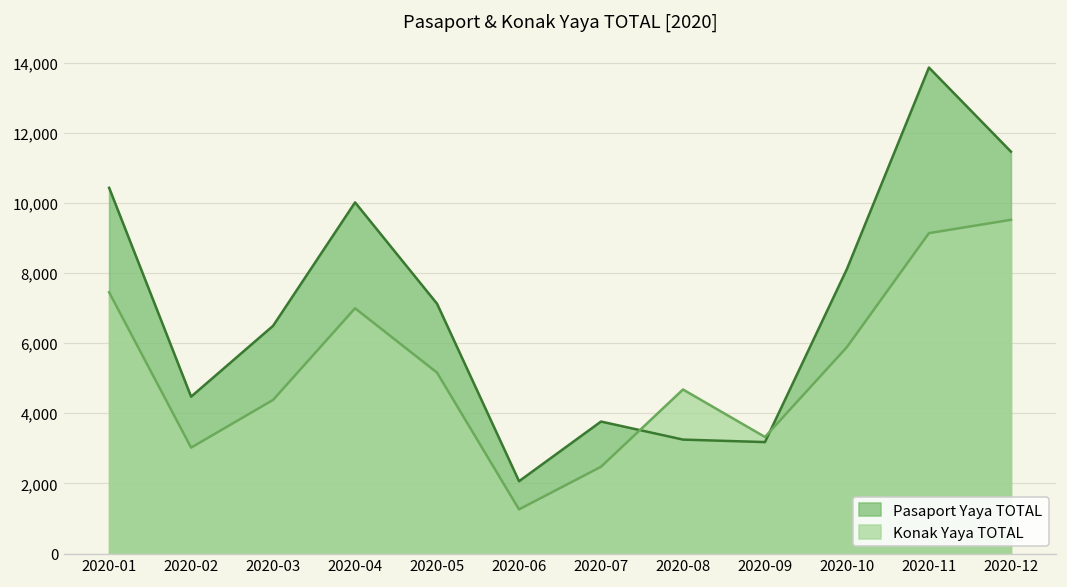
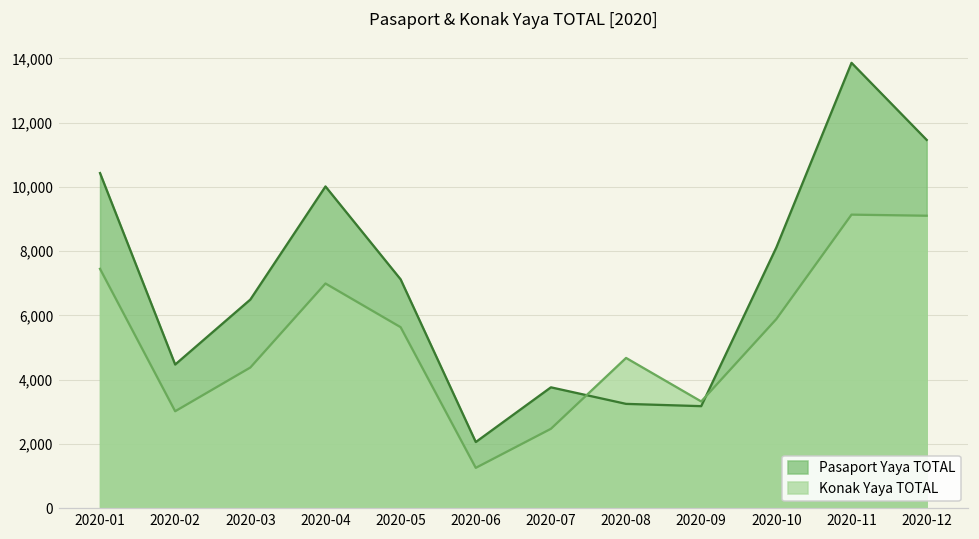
Konak Yaya TOTAL, 2020-05: 5,200 -> 5,600
Konak Yaya TOTAL, 2020-12: 9,500 -> 9,100
